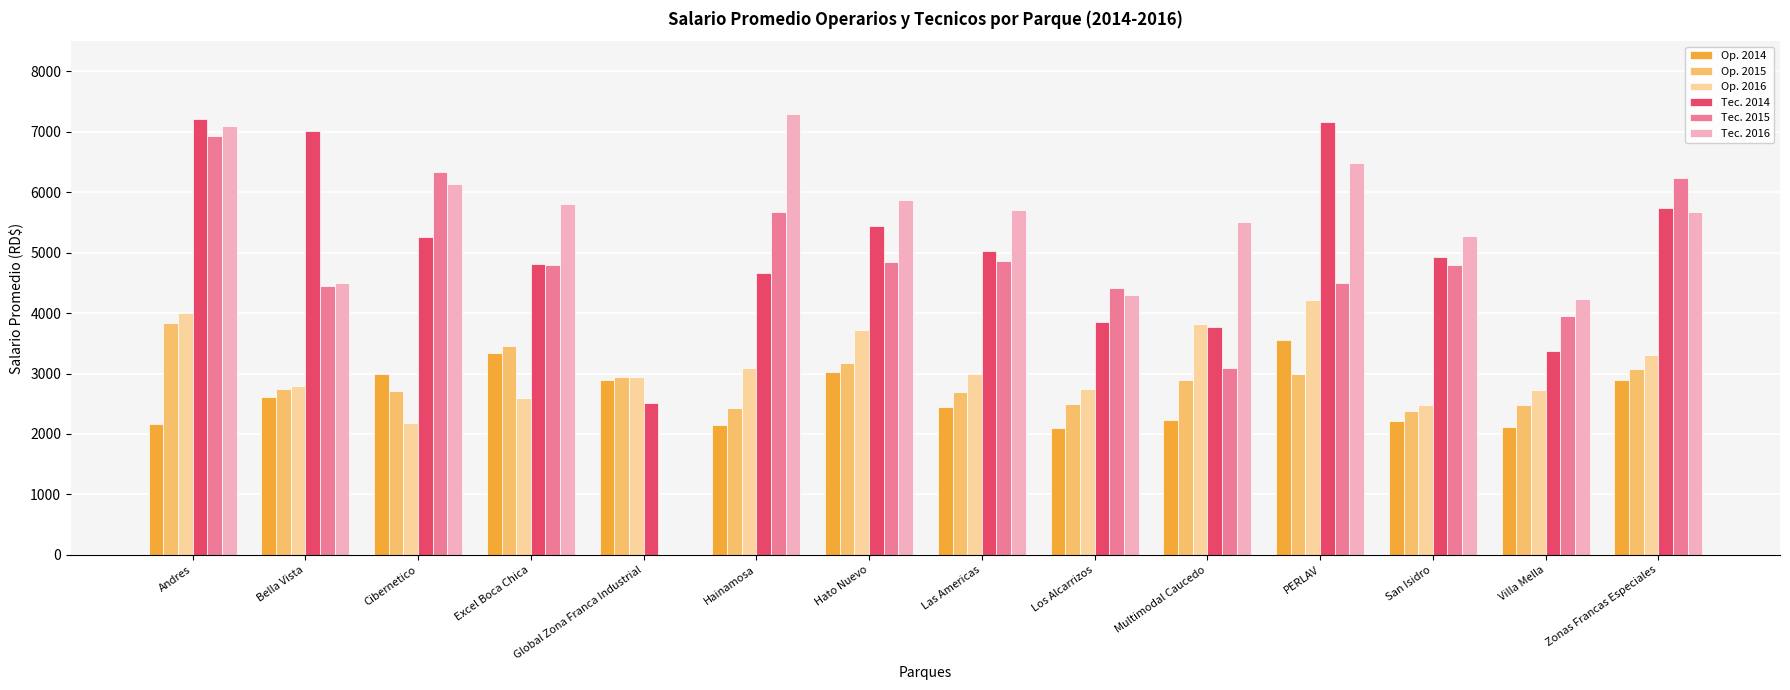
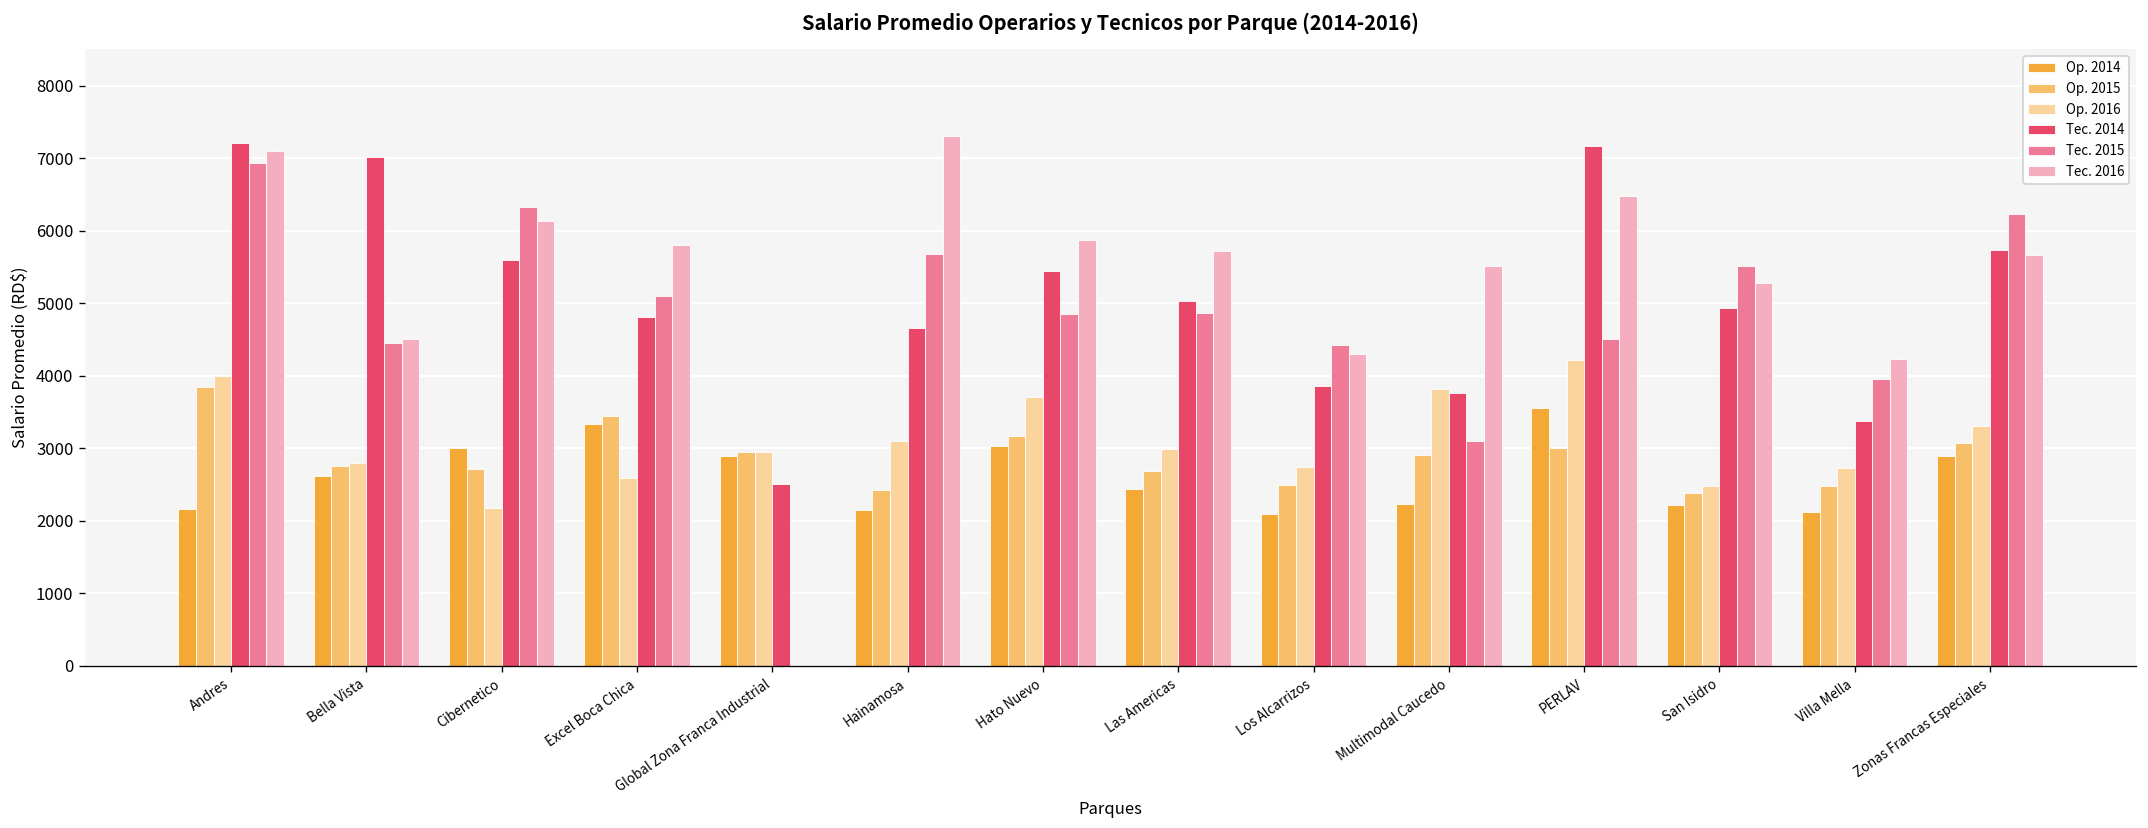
Tec. 2014, Cibernetico: 5300 -> 5600
Tec. 2015, Excel Boca Chica: 4800 -> 5100
Tec. 2015, San Isidro: 4800 -> 5500
